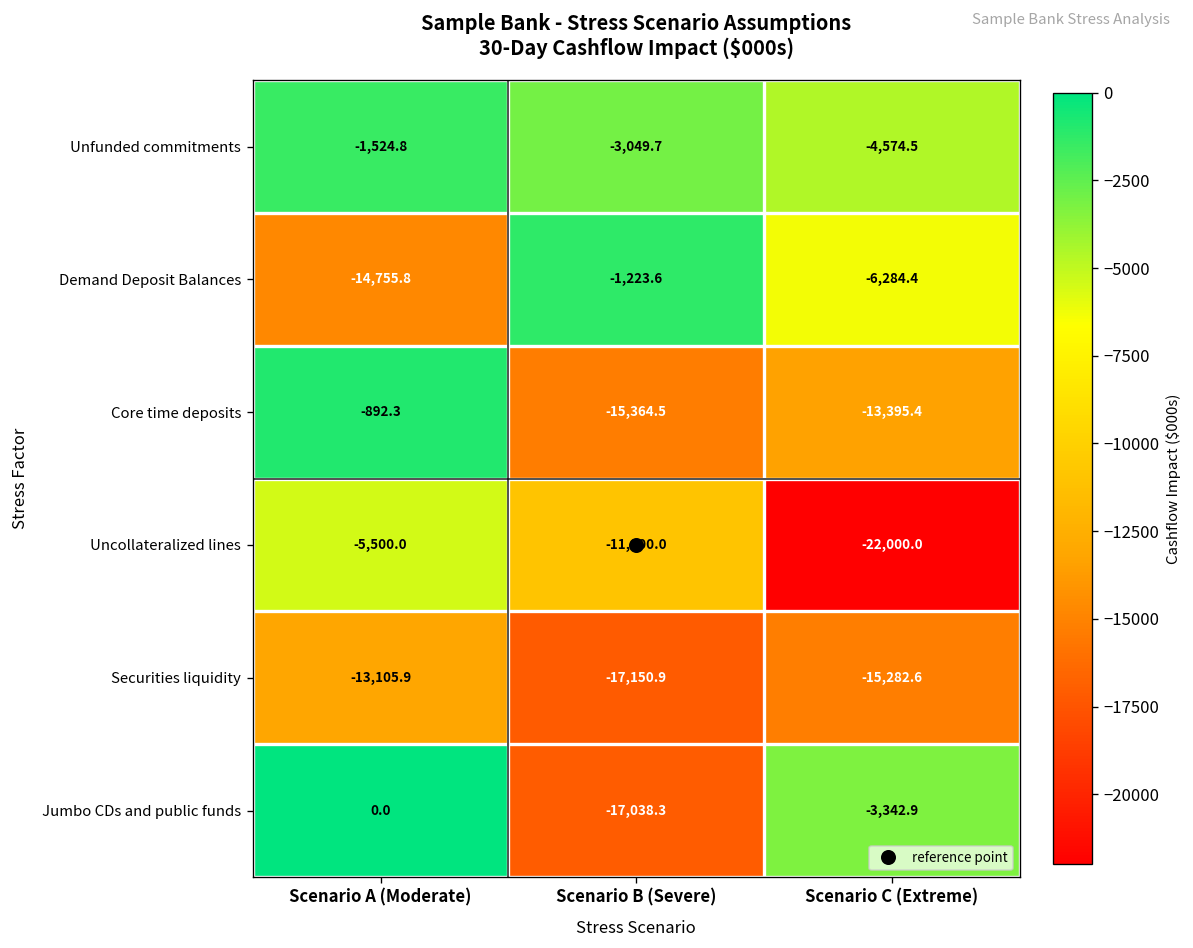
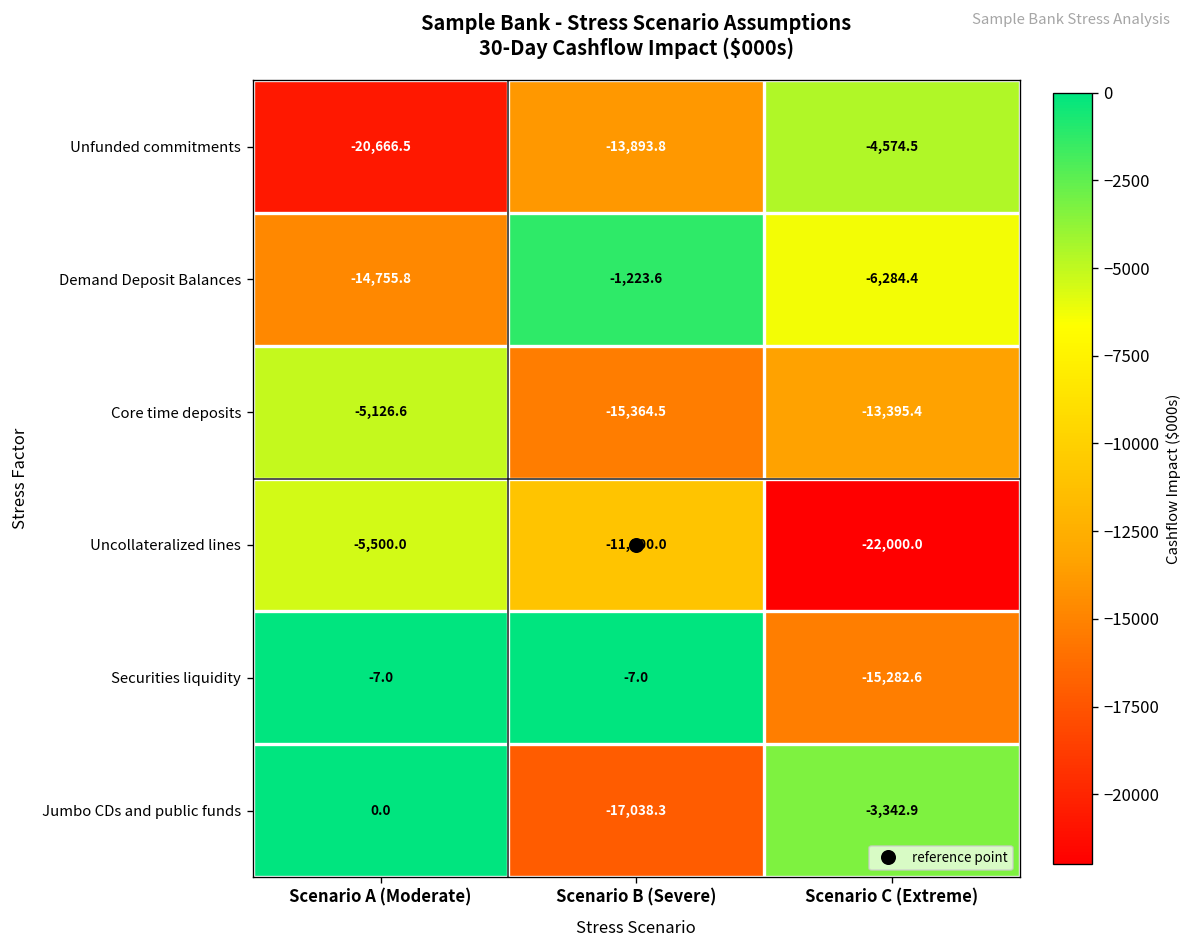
Unfunded commitments, Scenario A (Moderate): -1,524.8 -> -20,666.5
Unfunded commitments, Scenario B (Severe): -3,049.7 -> -13,893.8
Core time deposits, Scenario A (Moderate): -892.3 -> -5,126.6
Securities liquidity, Scenario A (Moderate): -13,105.9 -> -7.0
Securities liquidity, Scenario B (Severe): -17,150.9 -> -7.0
